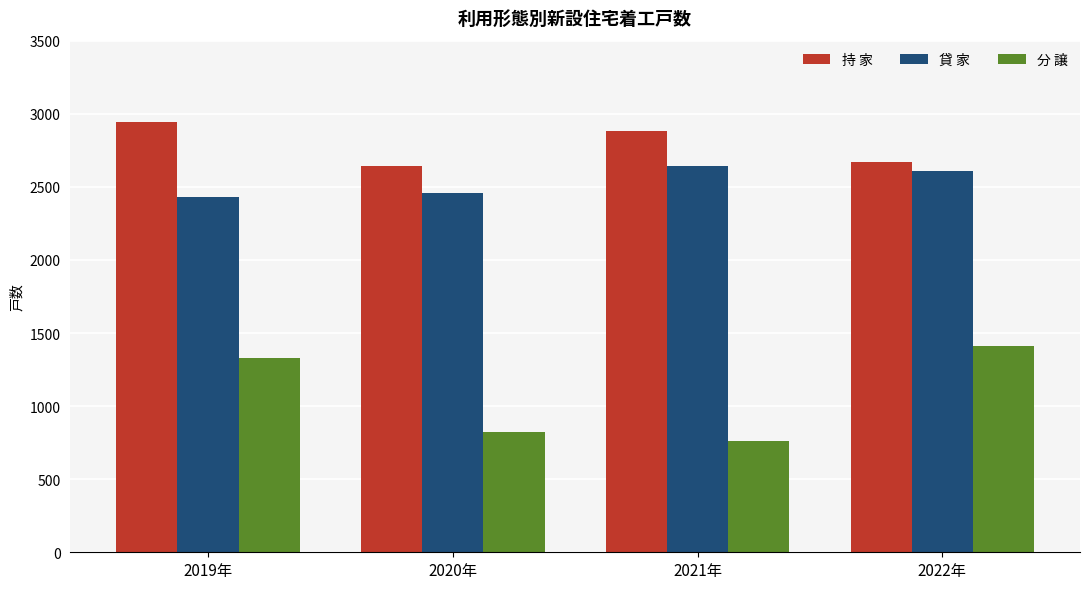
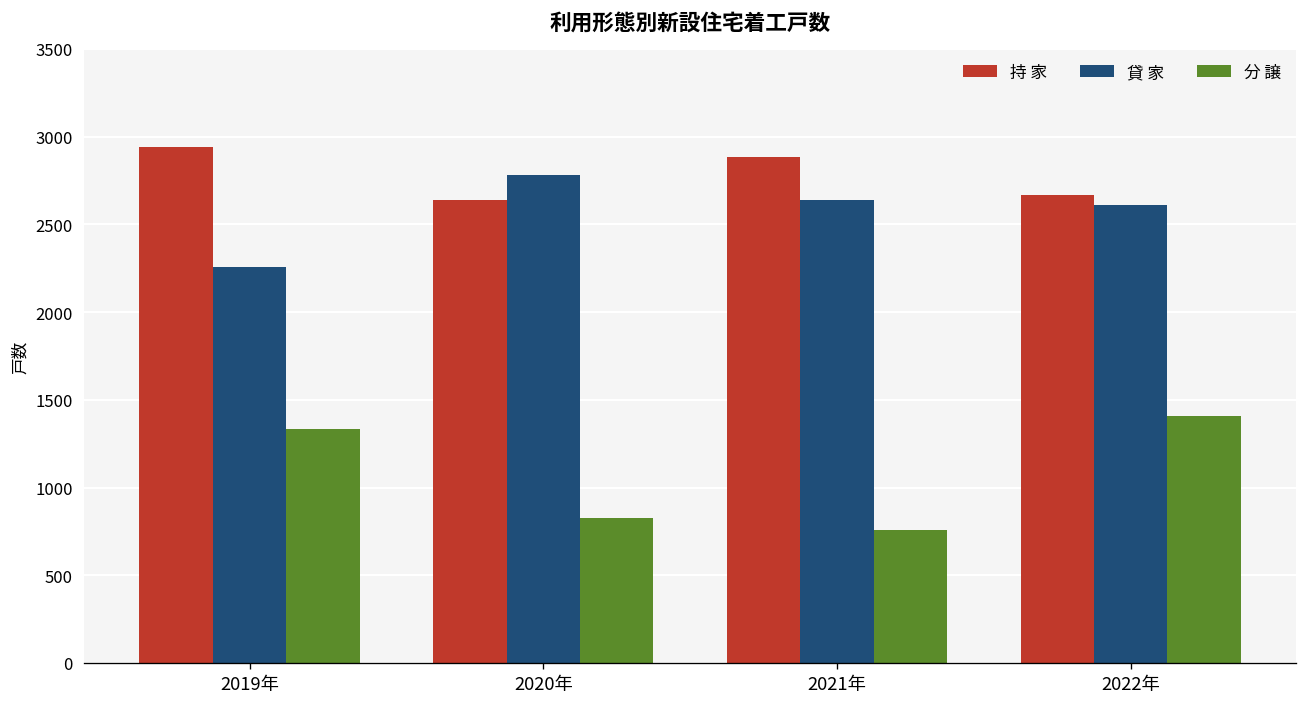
貸 家, 2019年: 2430 -> 2260
貸 家, 2020年: 2460 -> 2780
